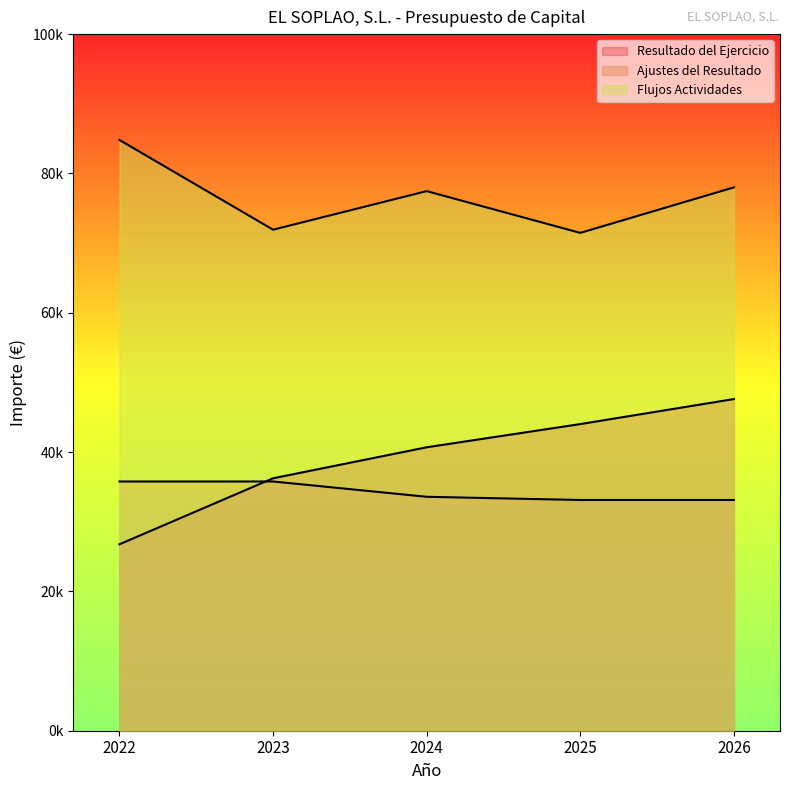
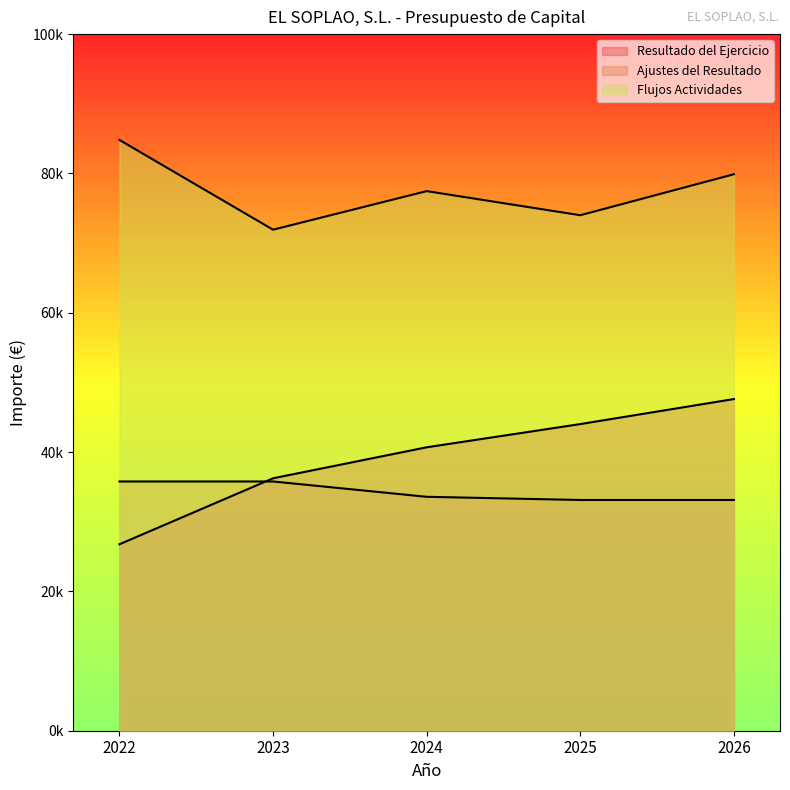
Flujos Actividades, 2025: 71000 -> 74000
Flujos Actividades, 2026: 78000 -> 80000
